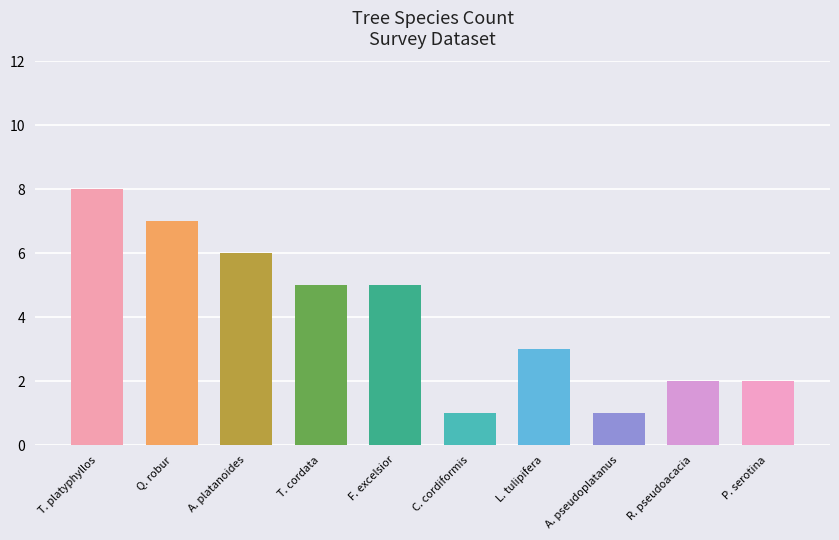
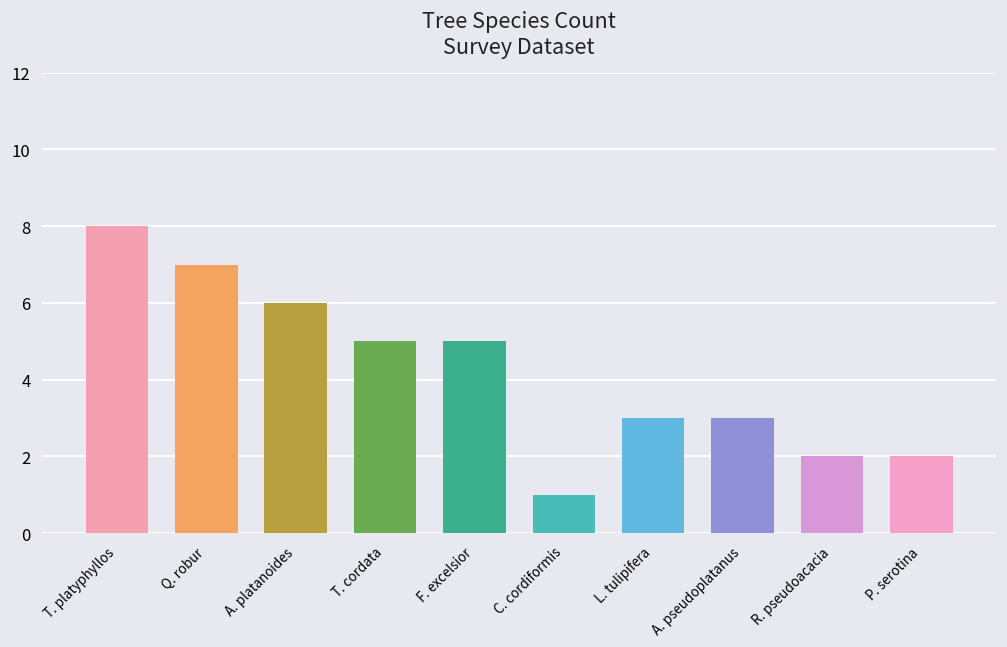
A. pseudoplatanus: 1 -> 3
